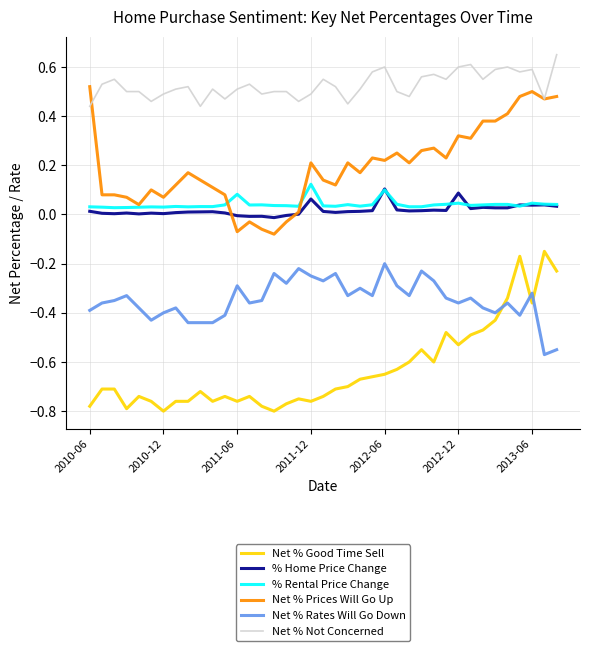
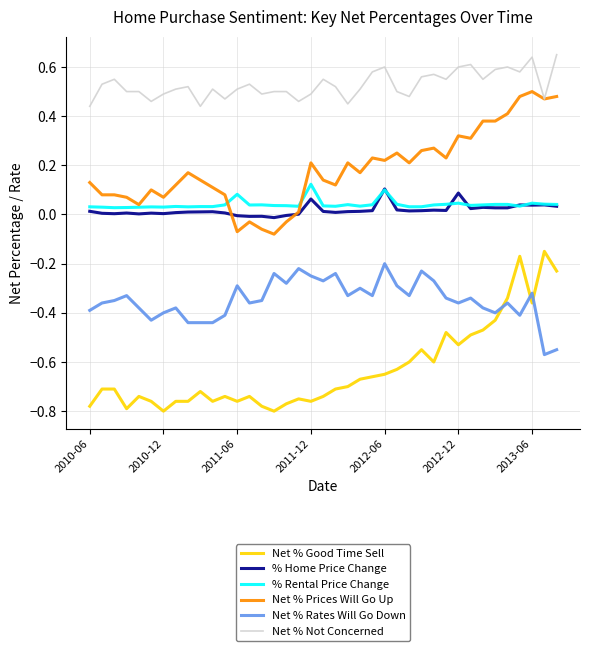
Net % Prices Will Go Up, 2010-06: 0.52 -> 0.13
Net % Not Concerned, 2013-06: 0.59 -> 0.64
